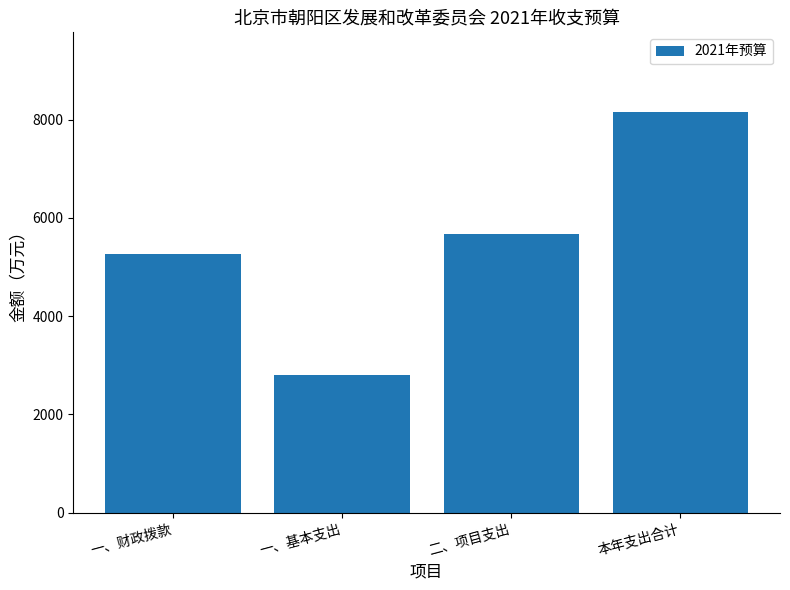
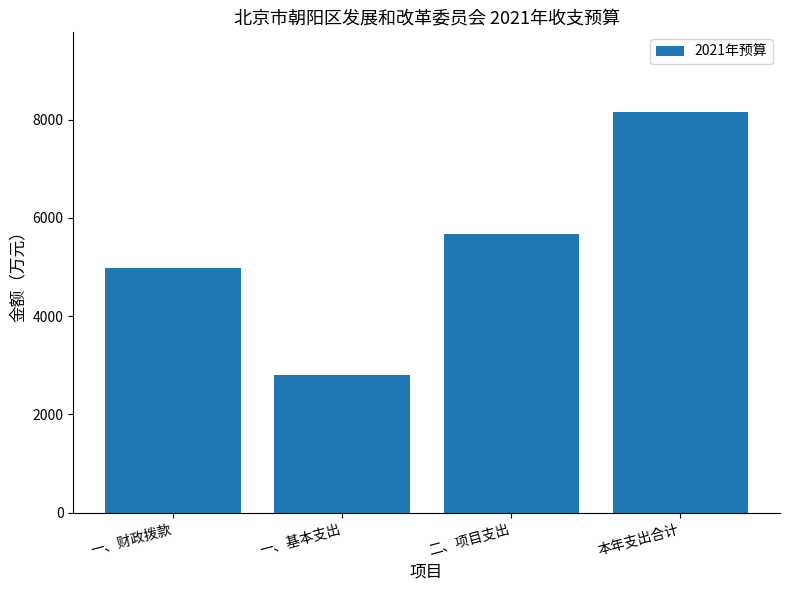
一、财政拨款: 5300 -> 5000
